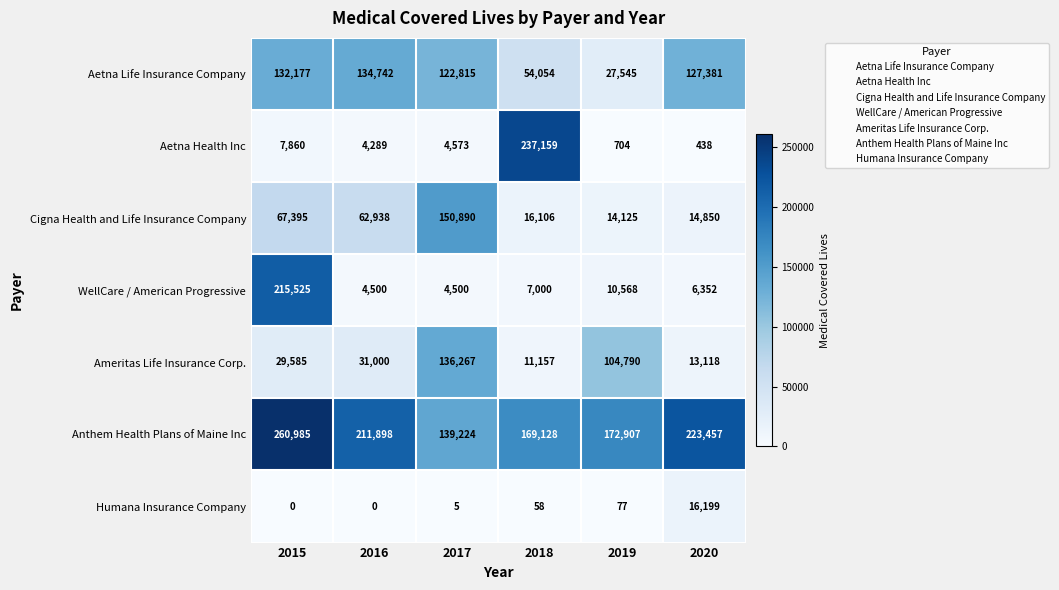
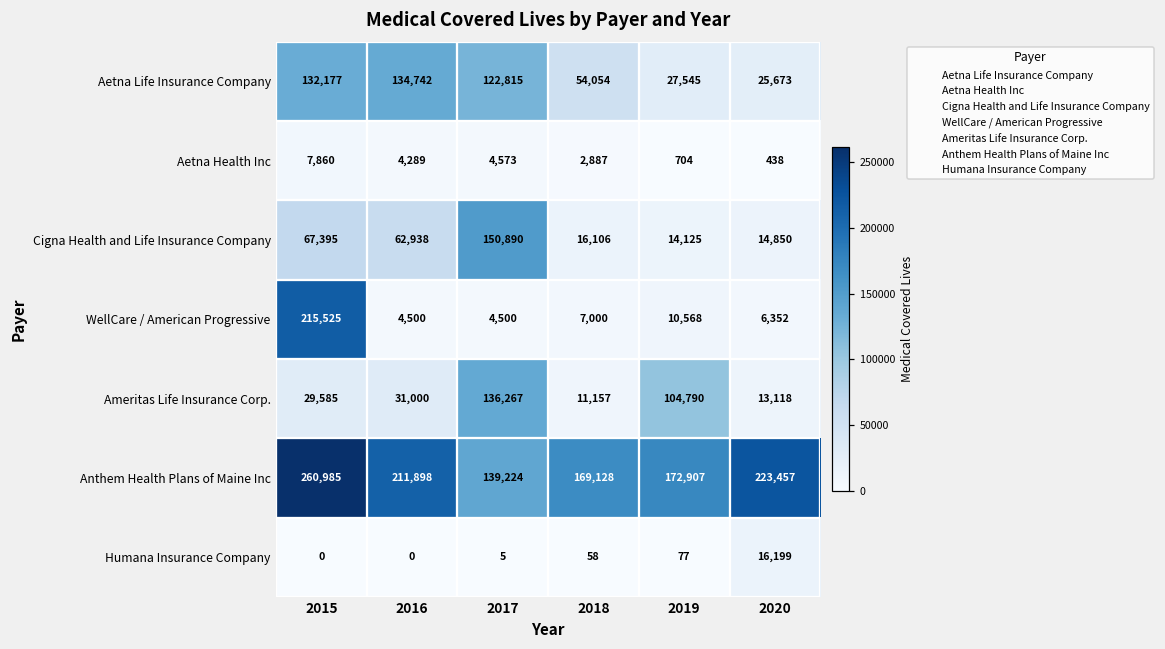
Aetna Life Insurance Company, 2020: 127,381 -> 25,673
Aetna Health Inc, 2018: 237,159 -> 2,887
